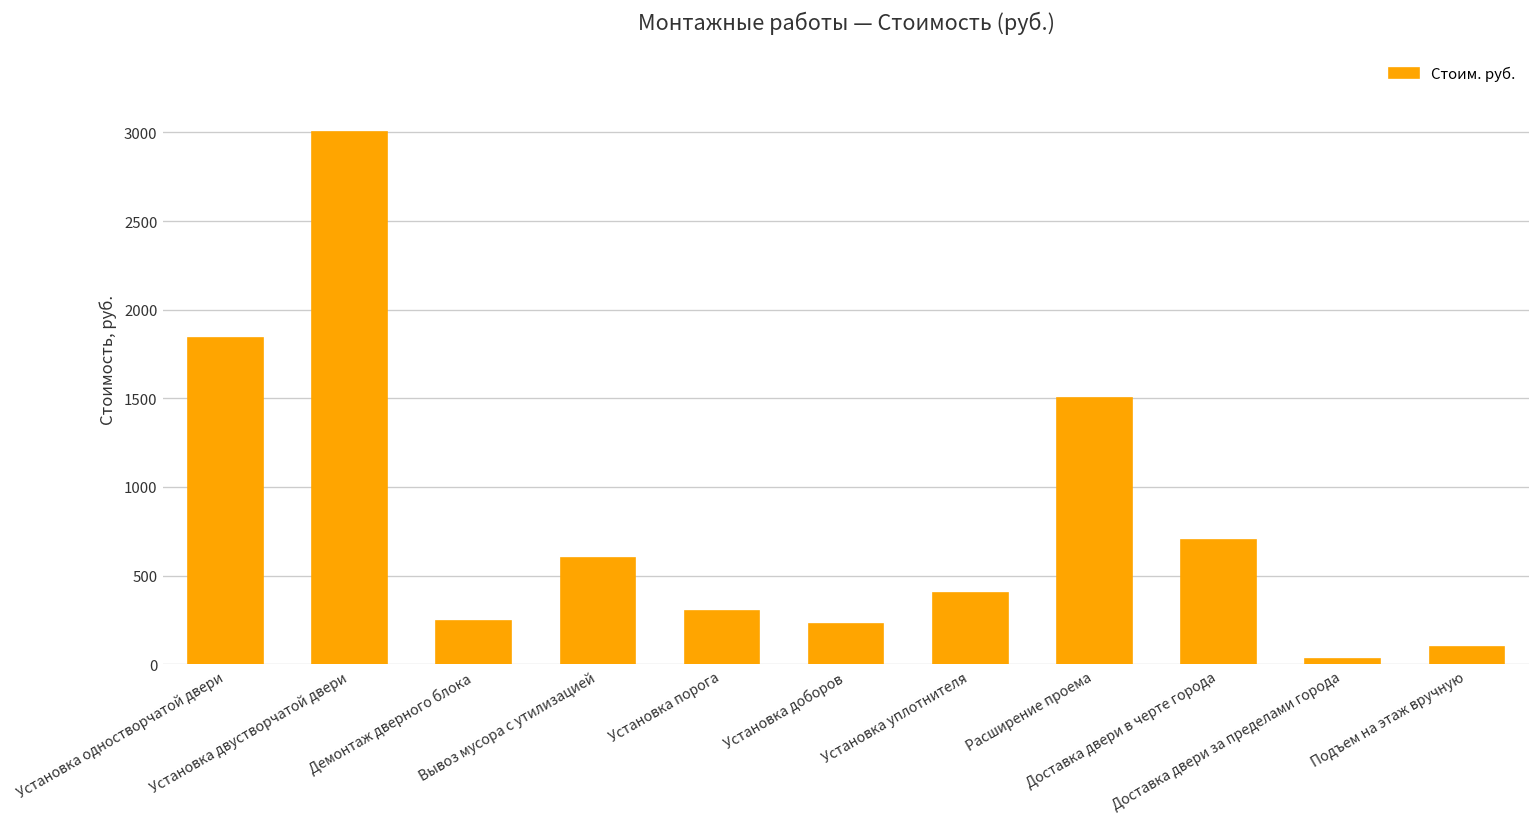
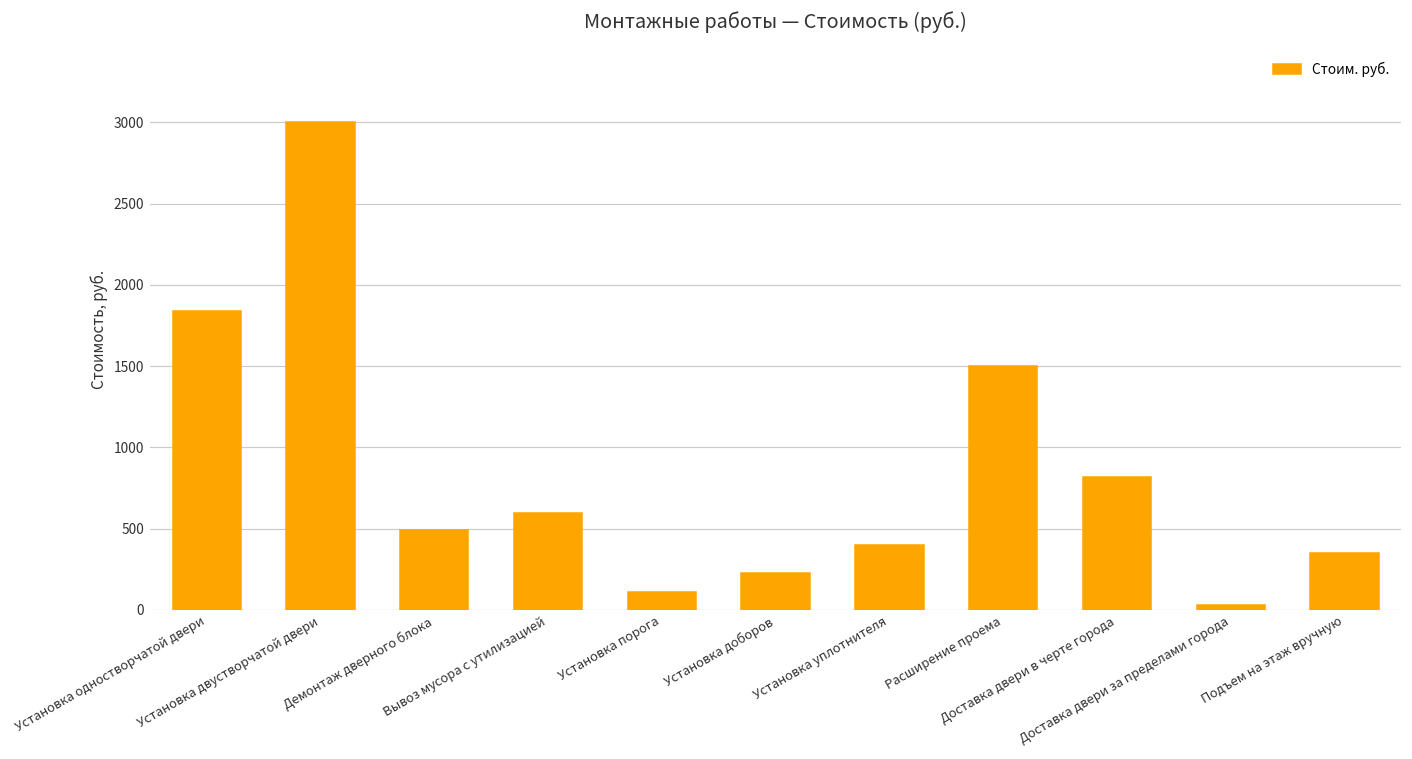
Демонтаж дверного блока: 240 -> 490
Установка порога: 300 -> 110
Доставка двери в черте города: 700 -> 820
Подъем на этаж вручную: 100 -> 350
